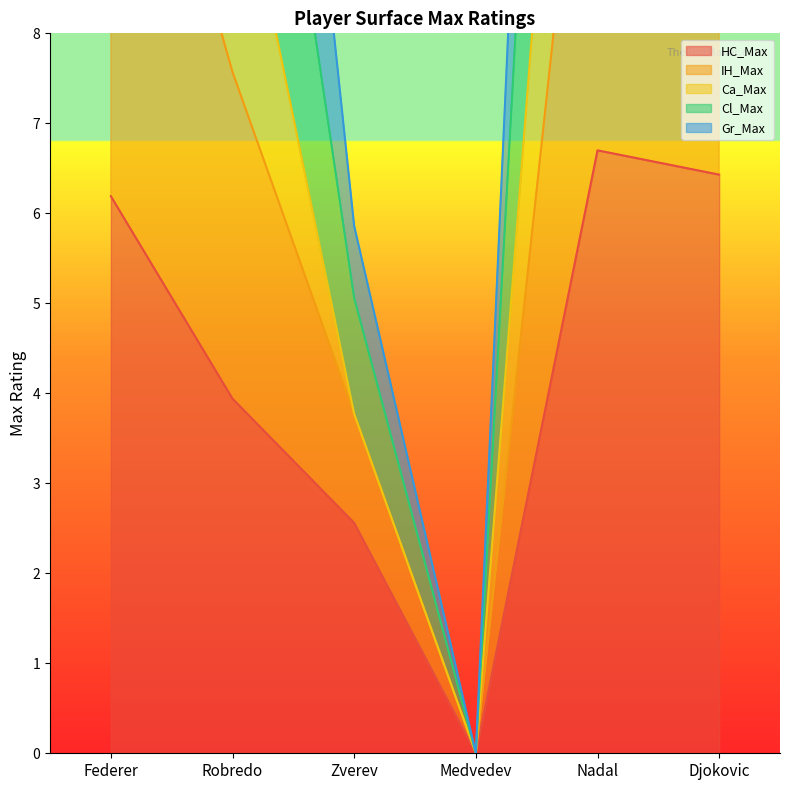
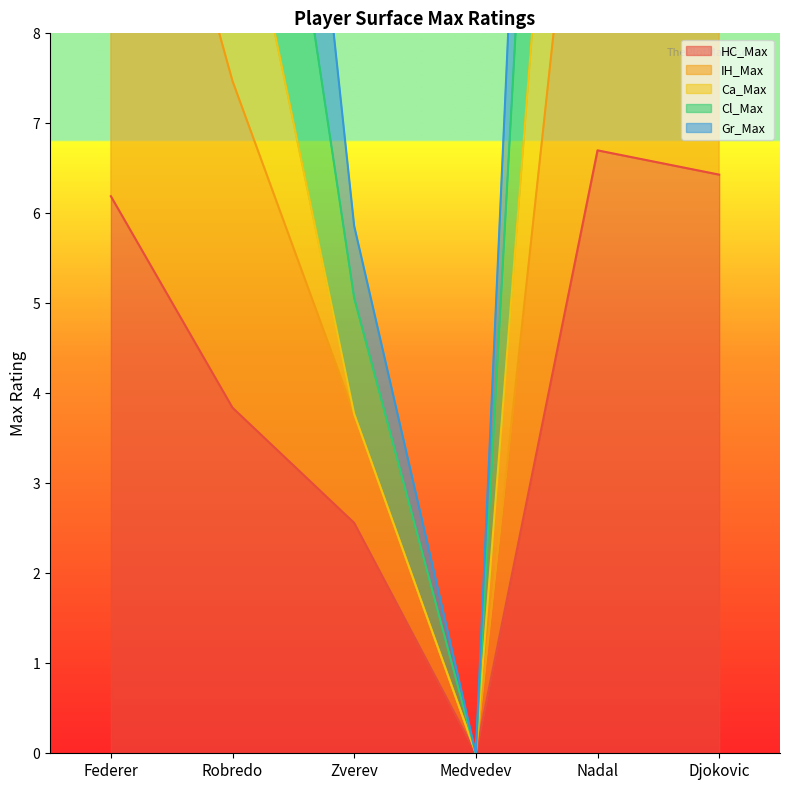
HC_Max, Robredo: 3.9 -> 3.8
